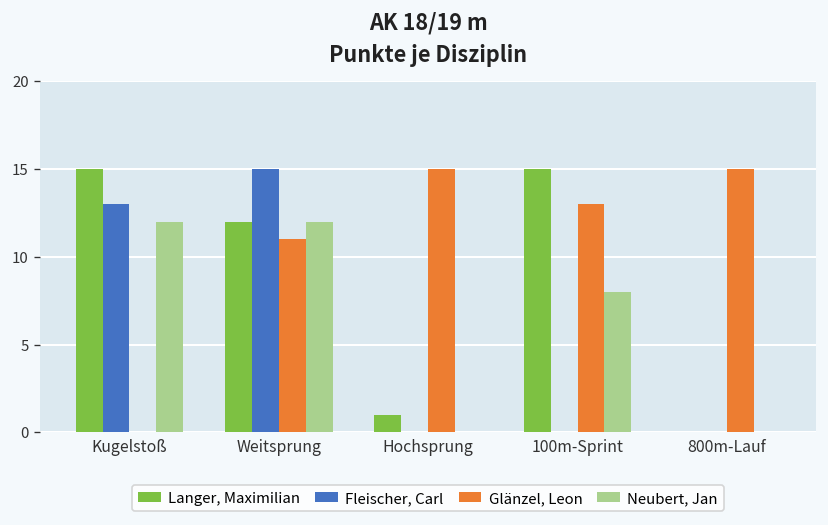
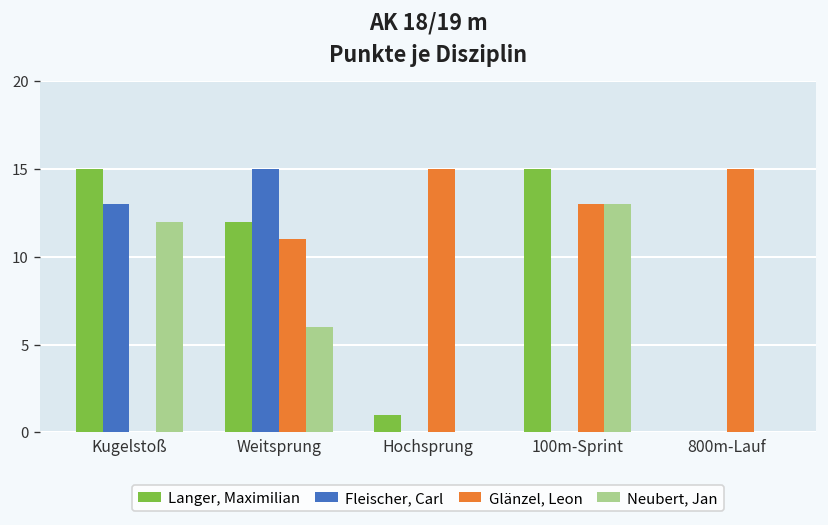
Neubert, Jan, Weitsprung: 12 -> 6
Neubert, Jan, 100m-Sprint: 8 -> 13
